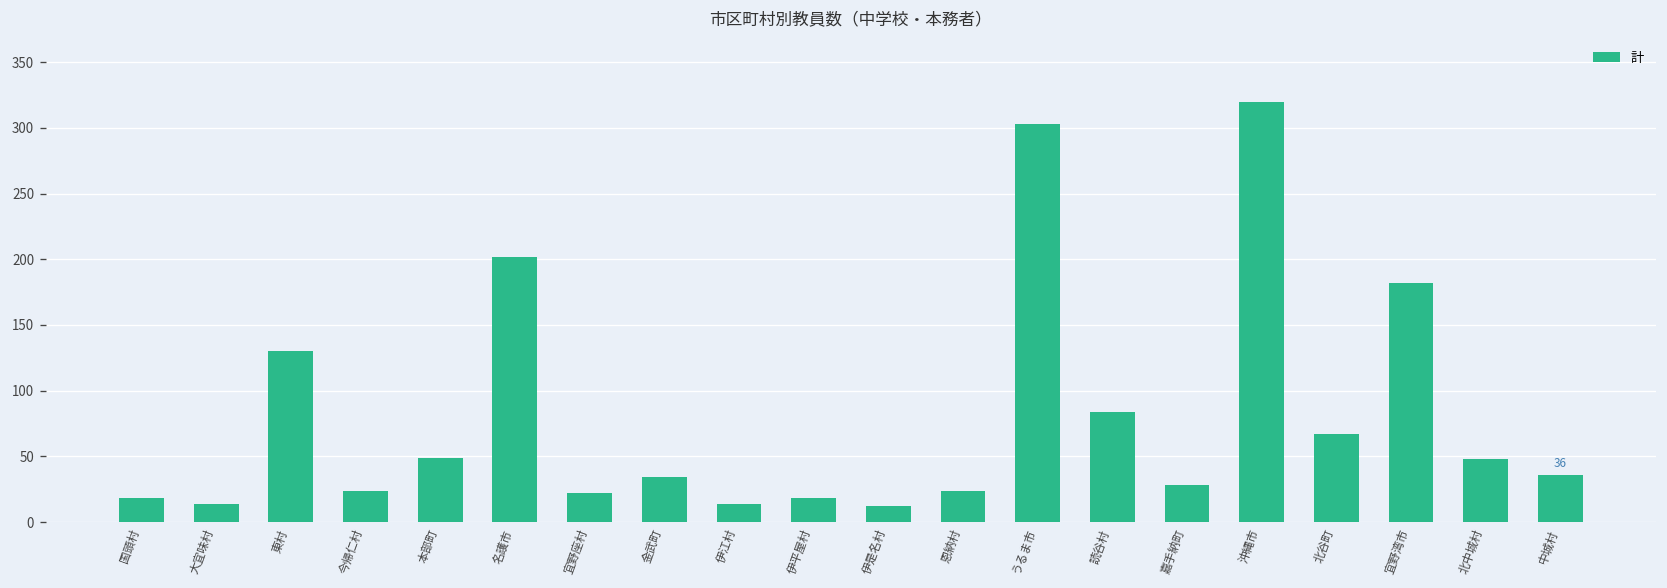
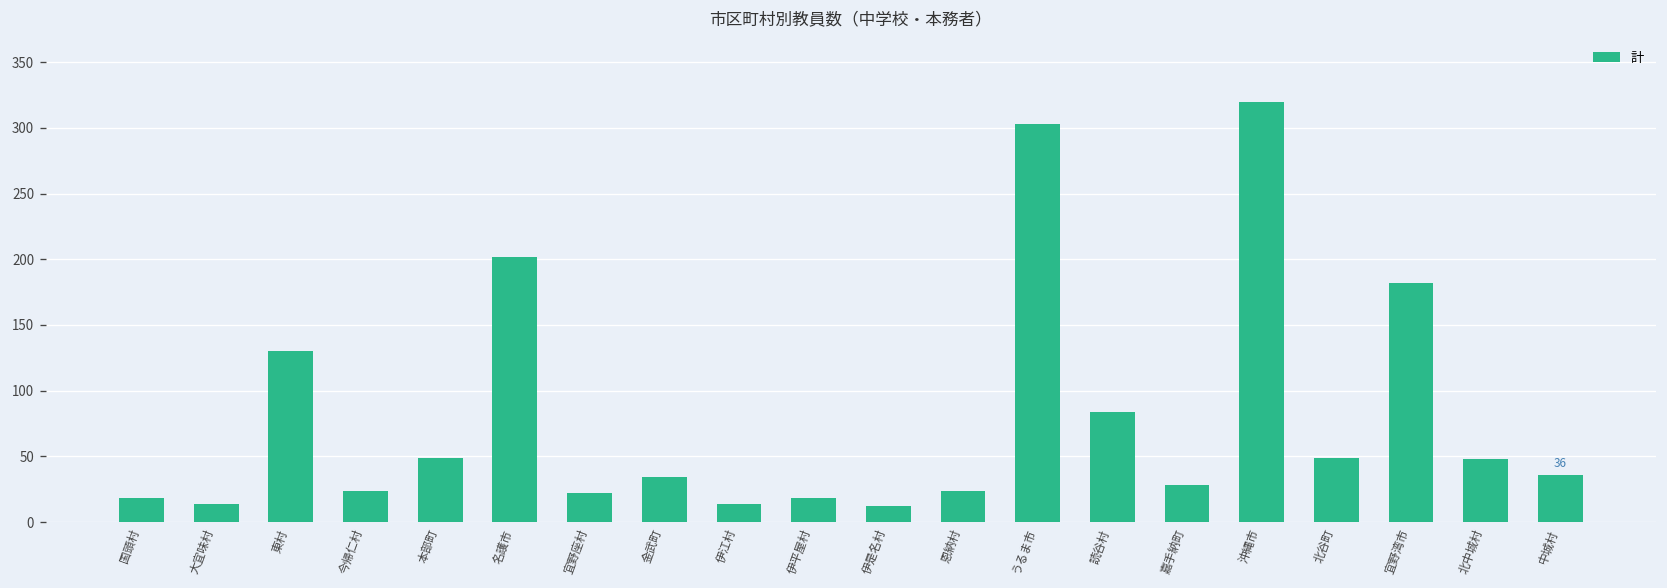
北谷町: 67 -> 49
